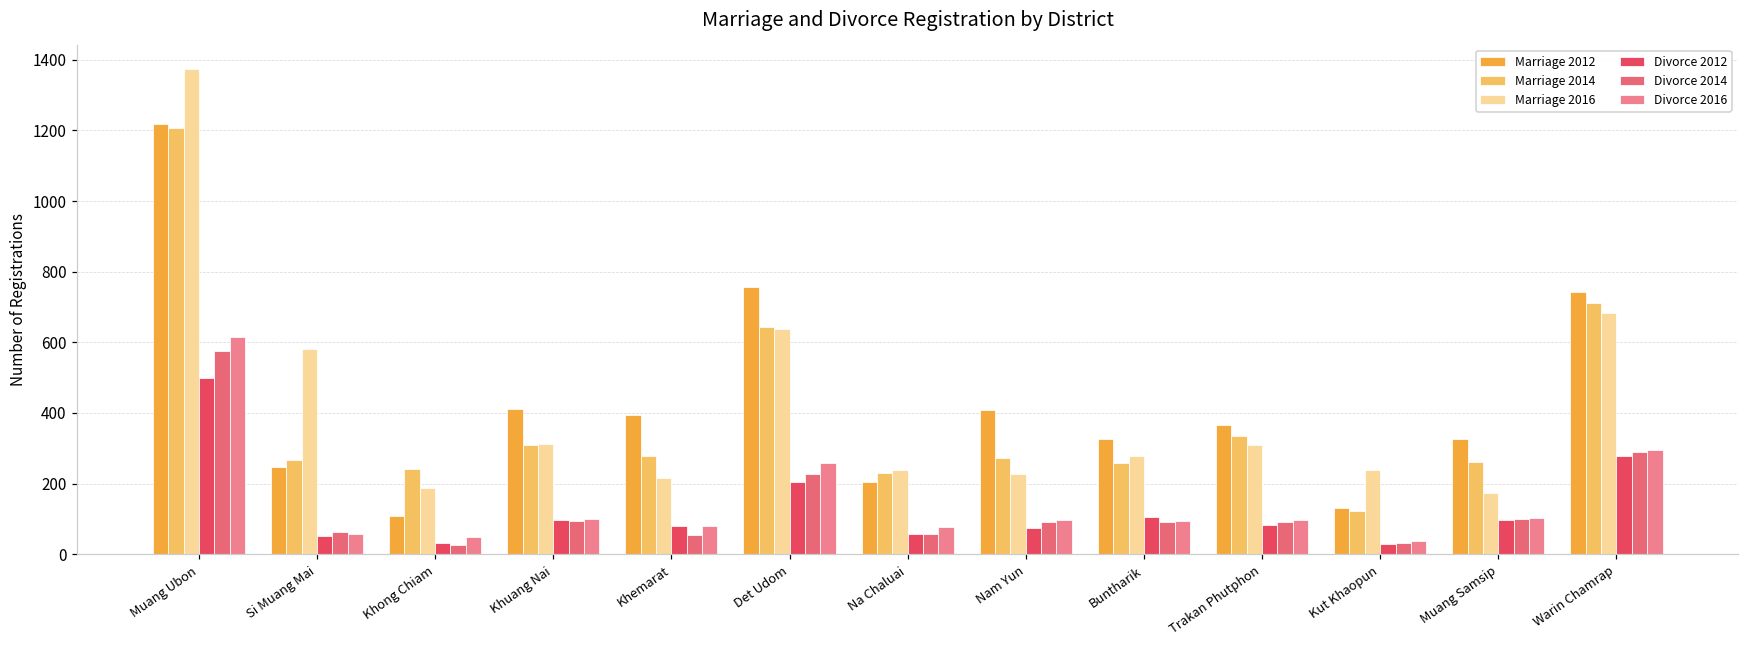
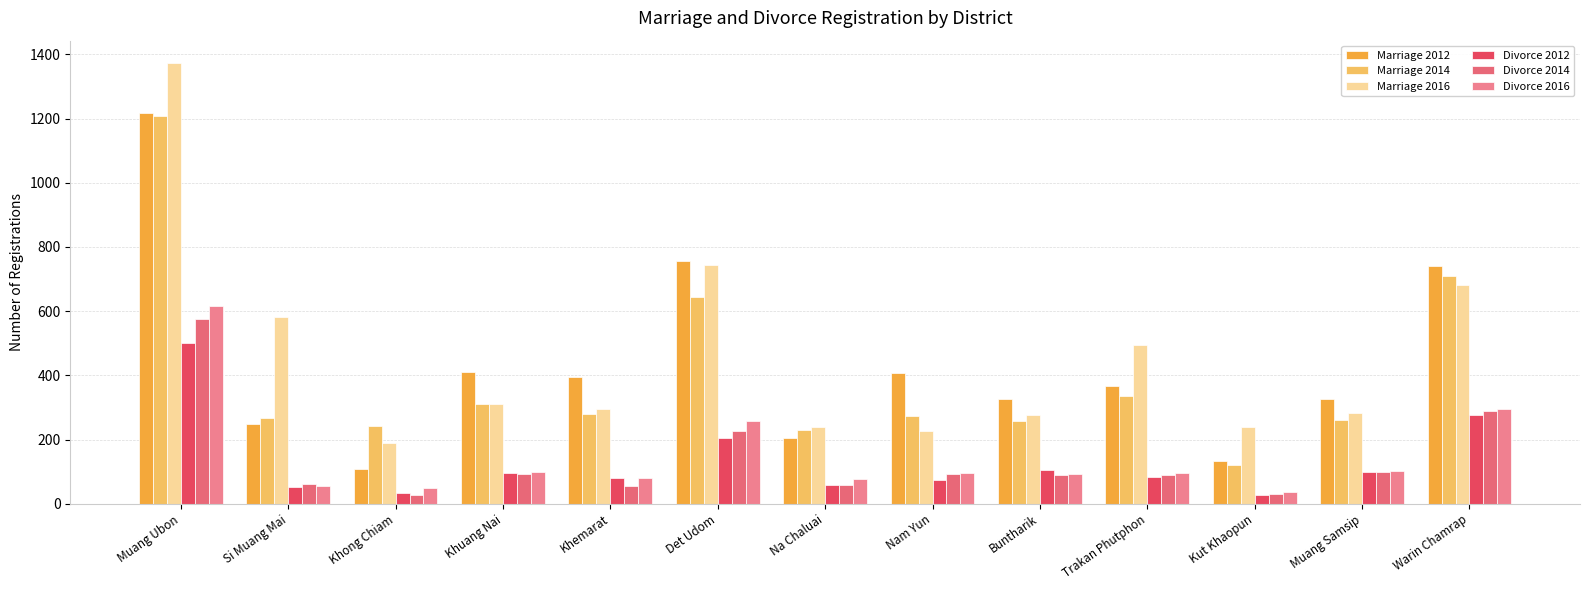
Marriage 2016, Khemarat: 220 -> 300
Marriage 2016, Det Udom: 640 -> 750
Marriage 2016, Trakan Phutphon: 310 -> 490
Marriage 2016, Muang Samsip: 170 -> 280
